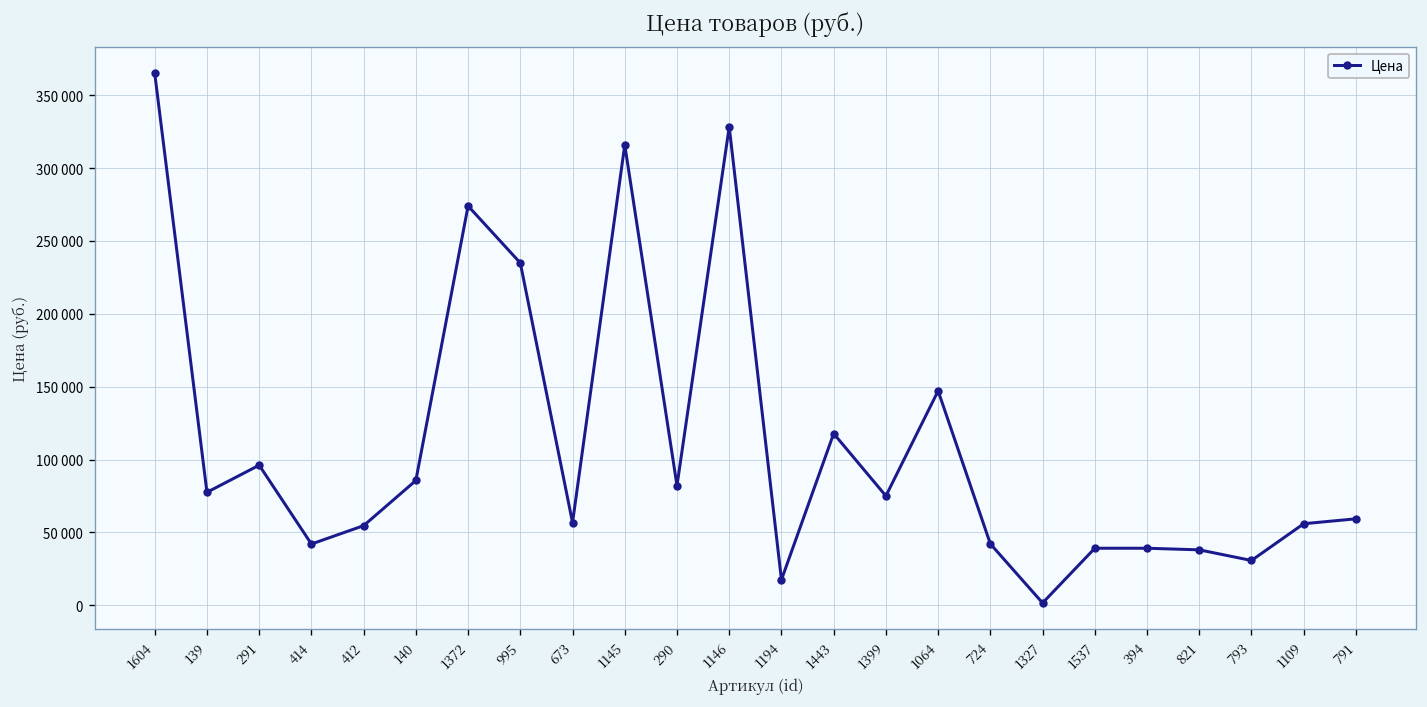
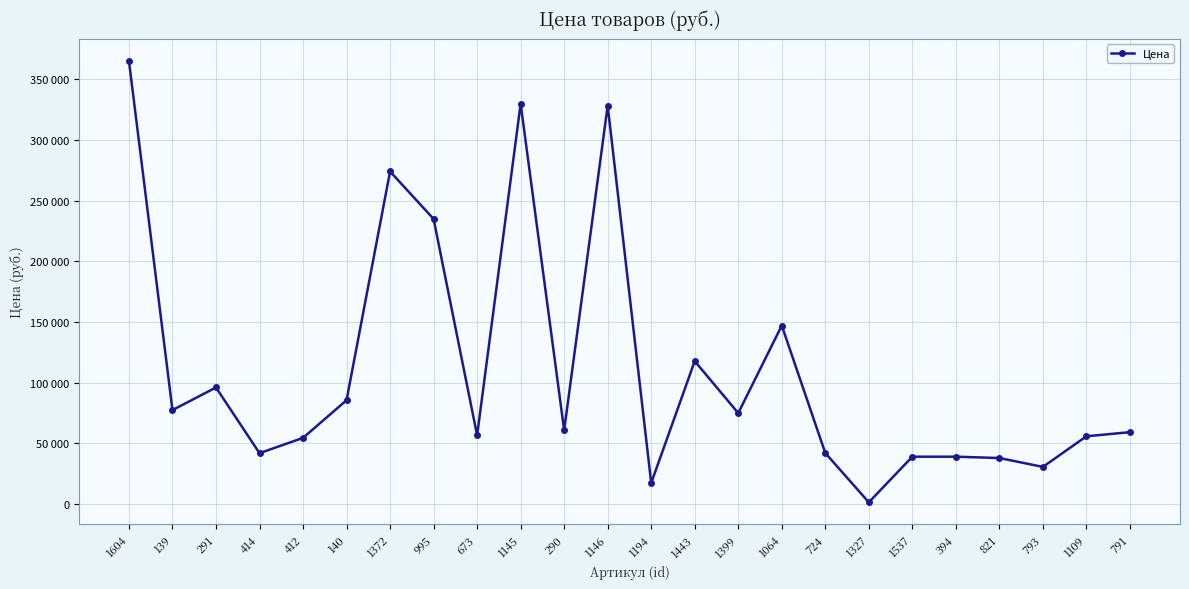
1145: 316000 -> 330000
290: 82000 -> 61000
